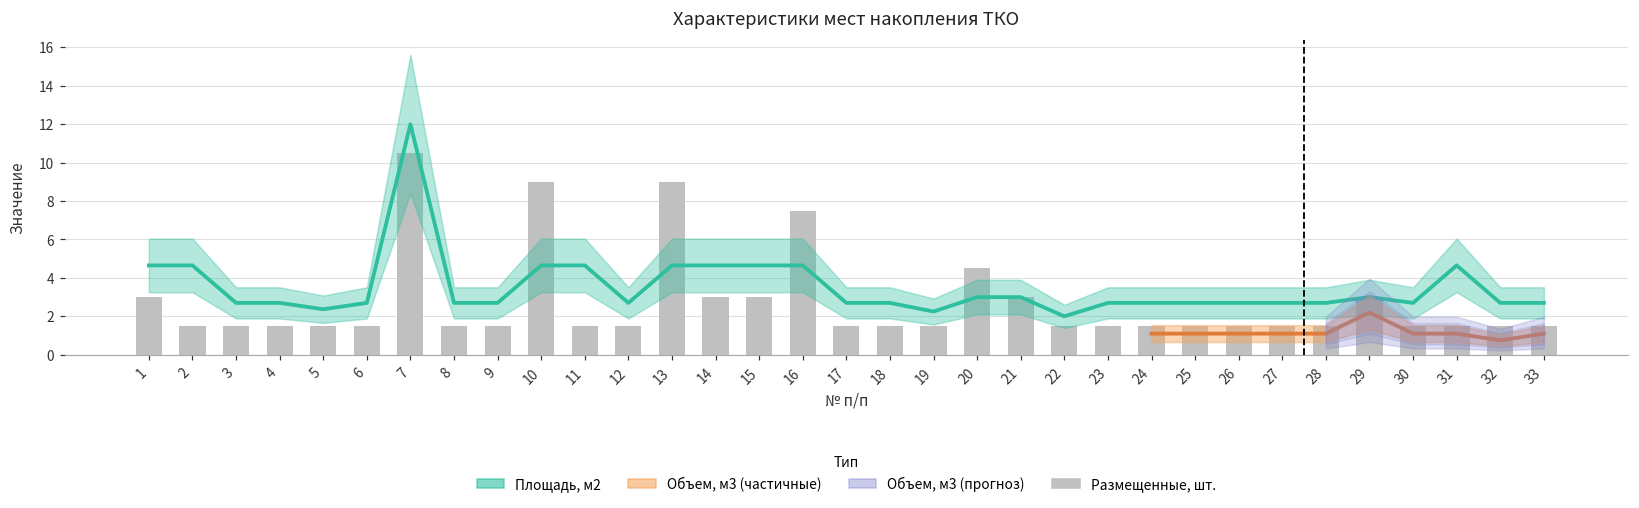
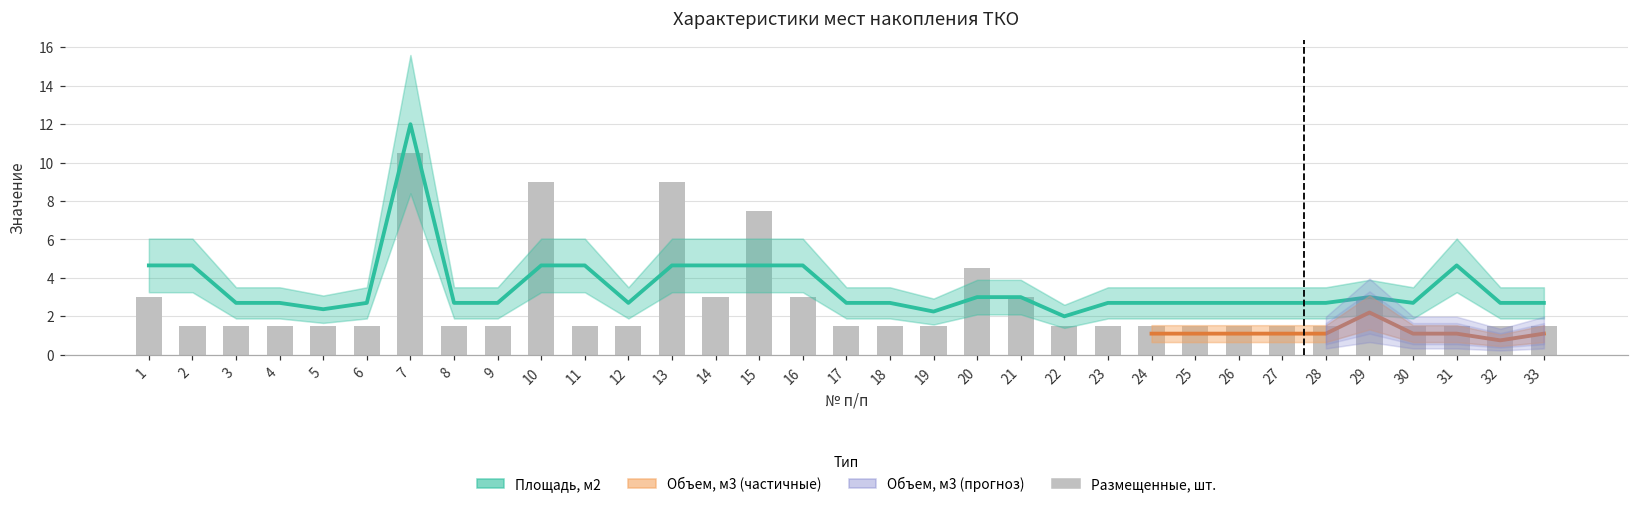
Размещенные, шт., 15: 3.0 -> 7.5
Размещенные, шт., 16: 7.5 -> 3.0
